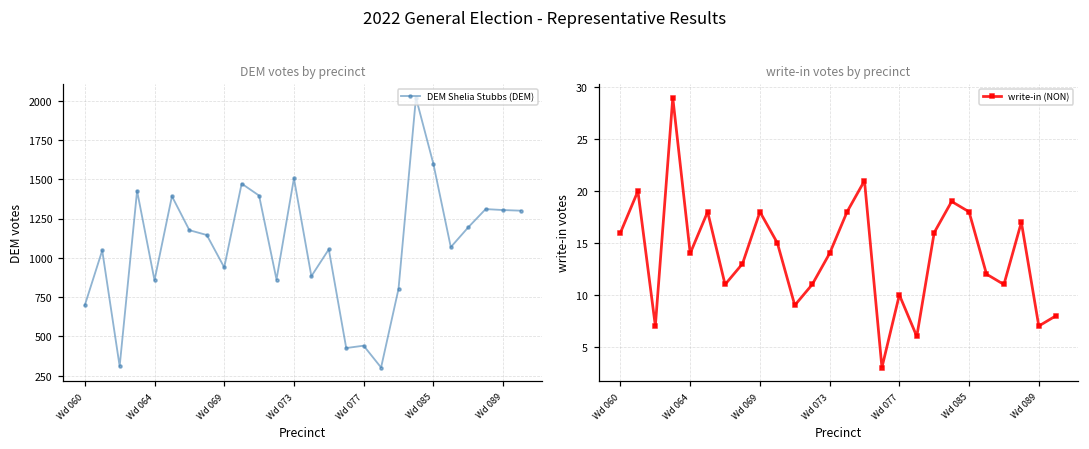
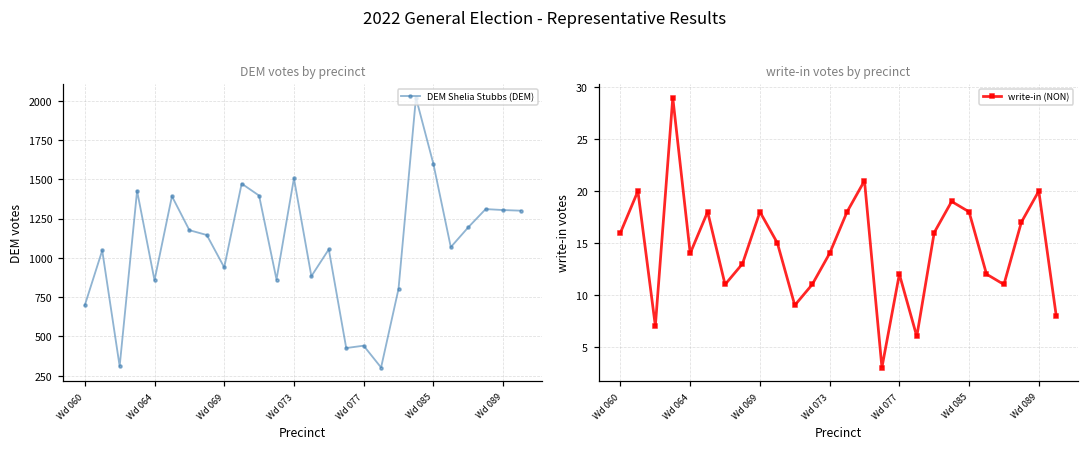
write-in votes by precinct, Wd 077: 10 -> 12
write-in votes by precinct, Wd 089: 7 -> 20
